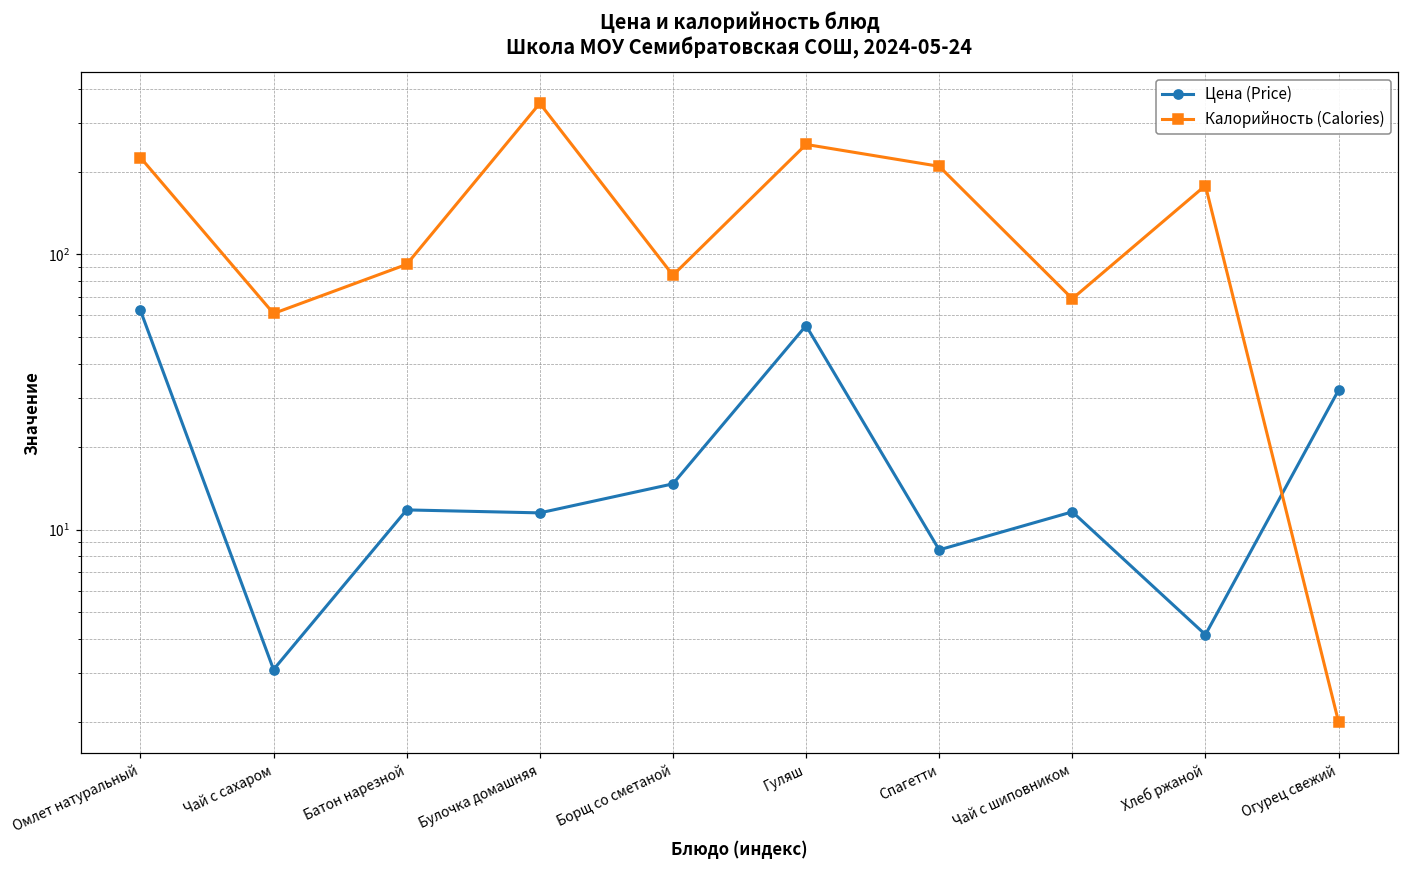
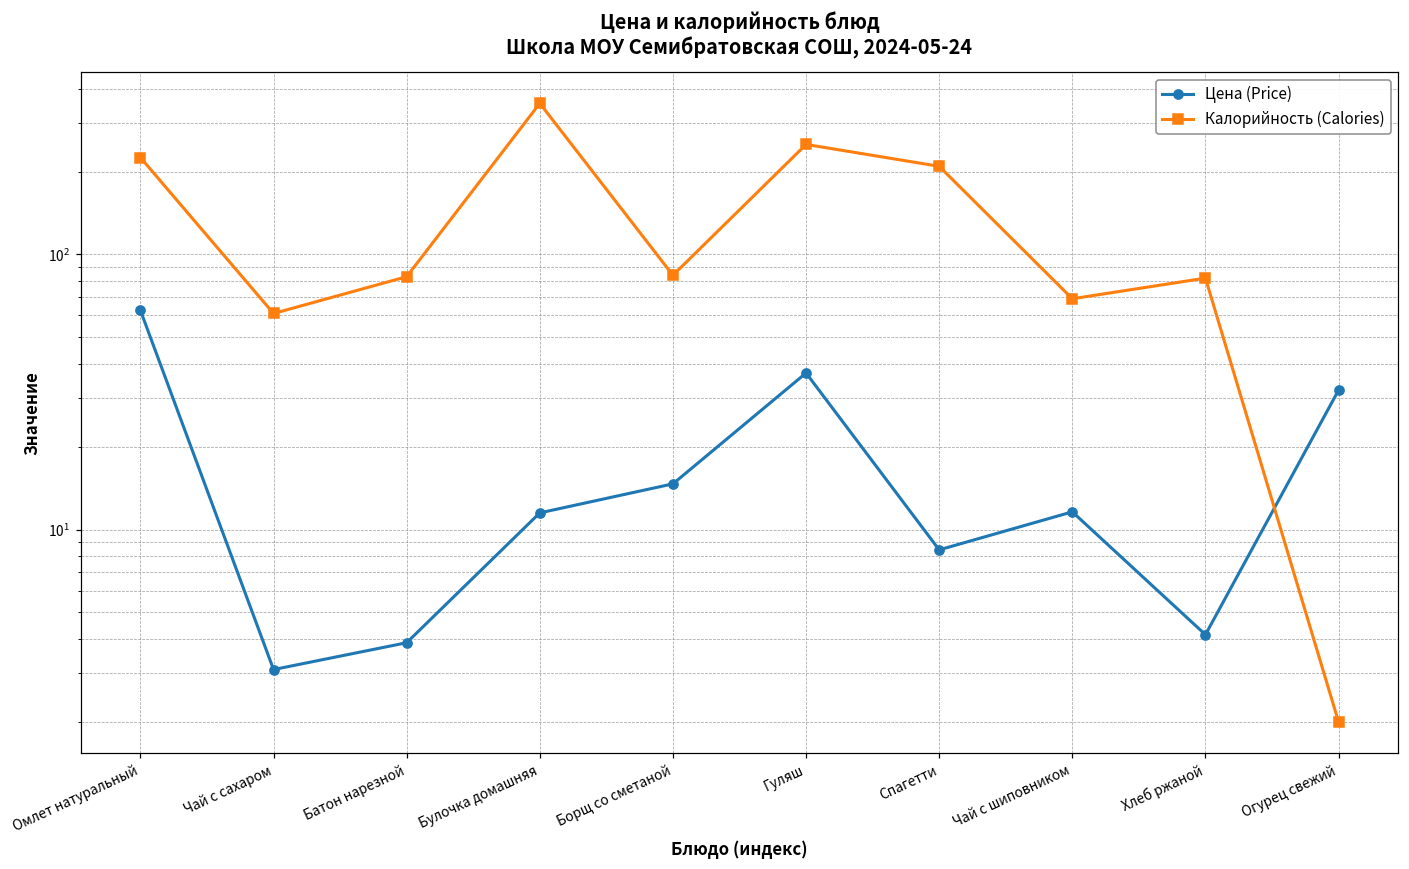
Цена (Price), Батон нарезной: 12 -> 3.9
Калорийность (Calories), Батон нарезной: 92 -> 83
Цена (Price), Гуляш: 55 -> 37
Калорийность (Calories), Хлеб ржаной: 180 -> 82
